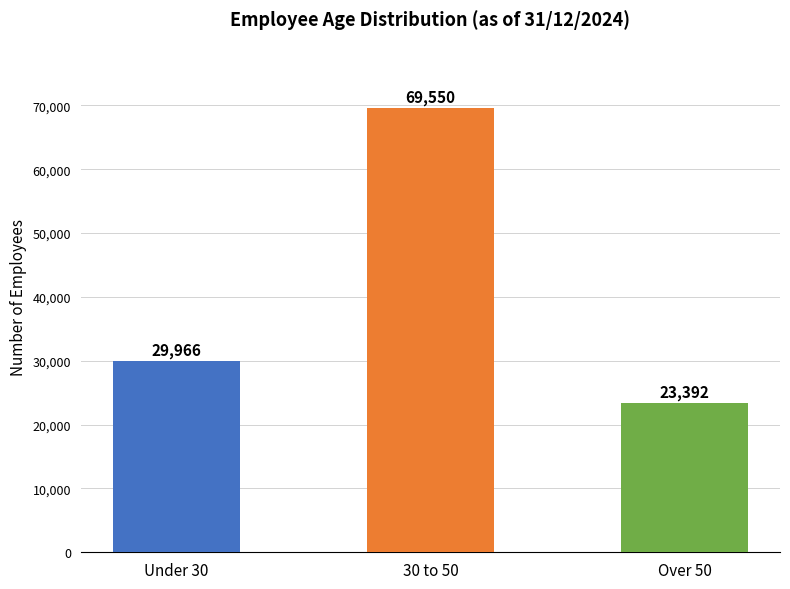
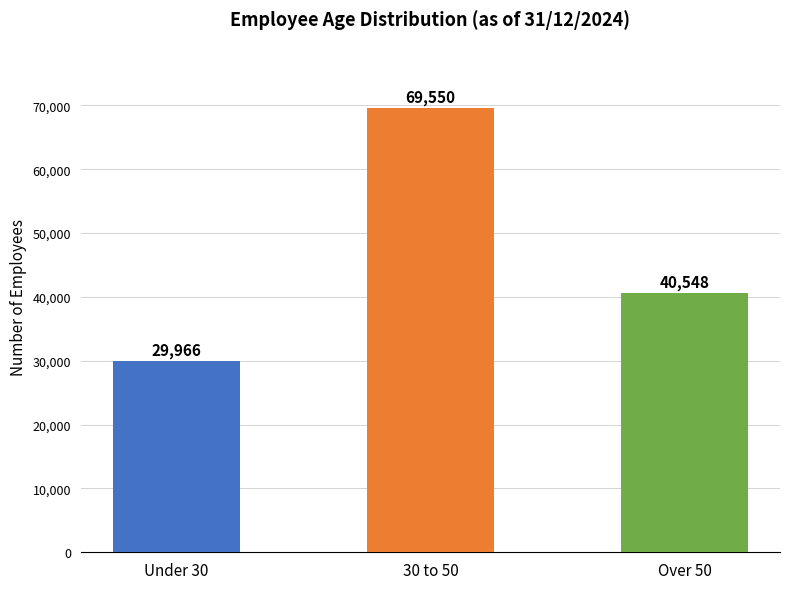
Over 50: 23,392 -> 40,548
